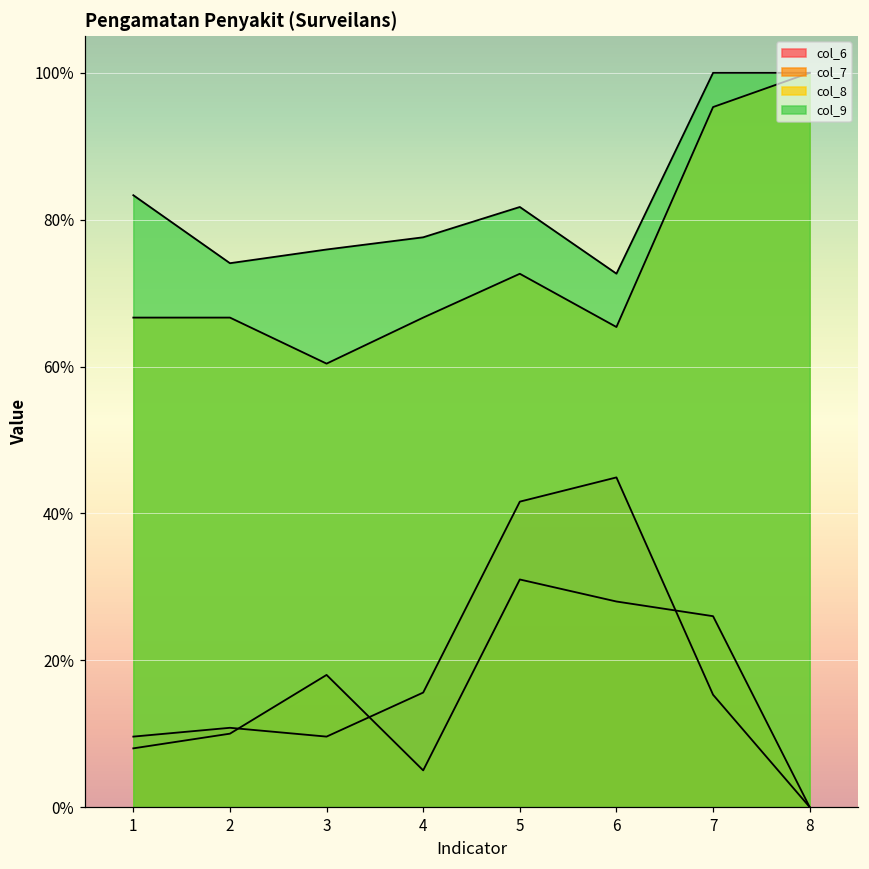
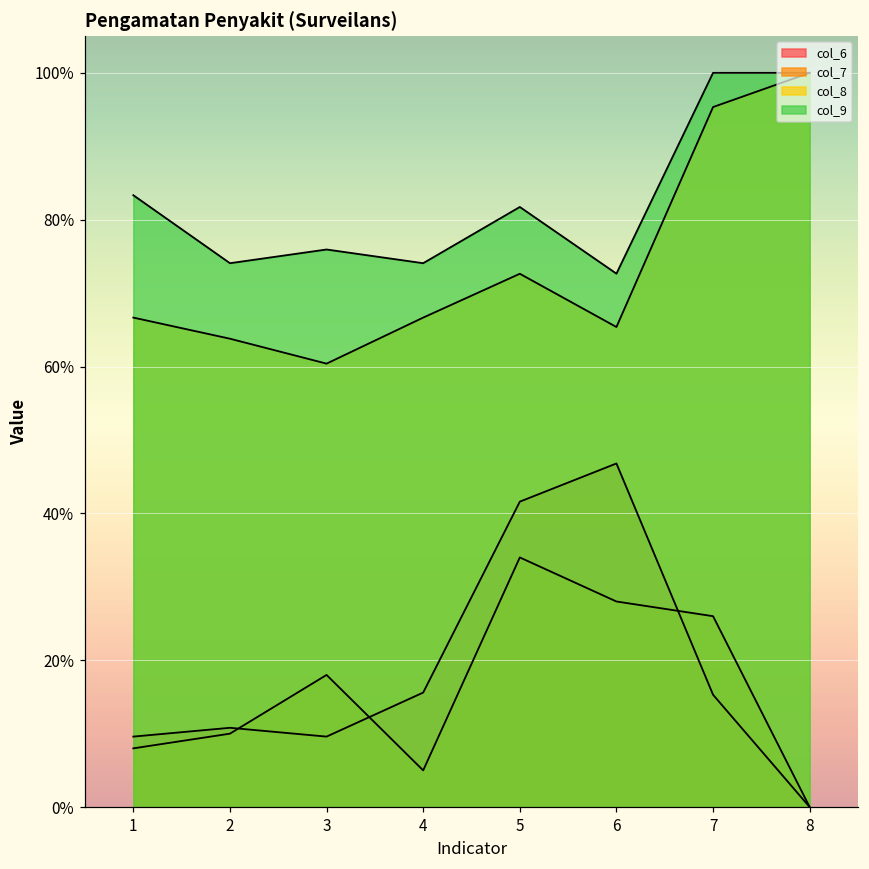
col_8, 2: 67% -> 64%
col_9, 4: 78% -> 74%
col_7, 5: 31% -> 34%
col_6, 6: 45% -> 47%
